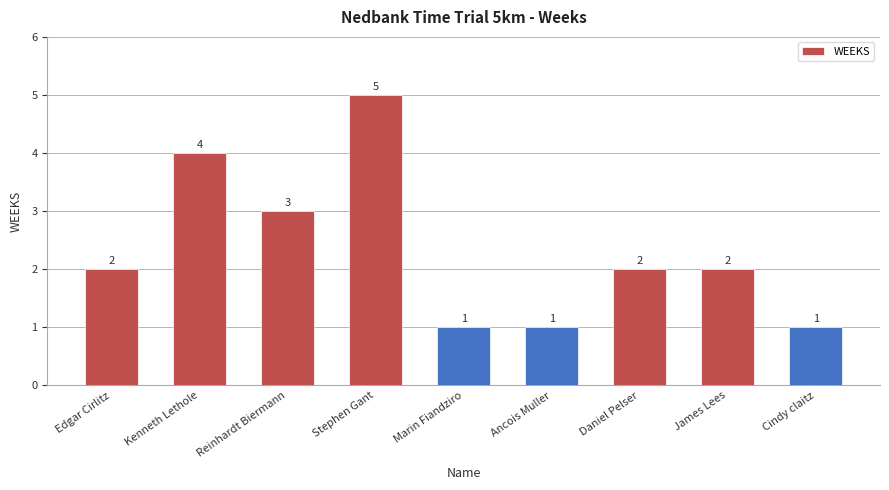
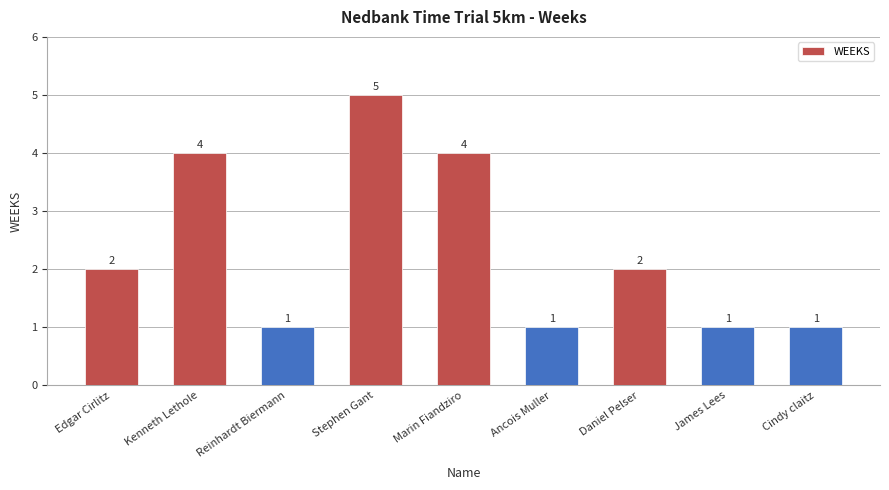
Reinhardt Biermann: 3 -> 1
Marin Fiandziro: 1 -> 4
James Lees: 2 -> 1
